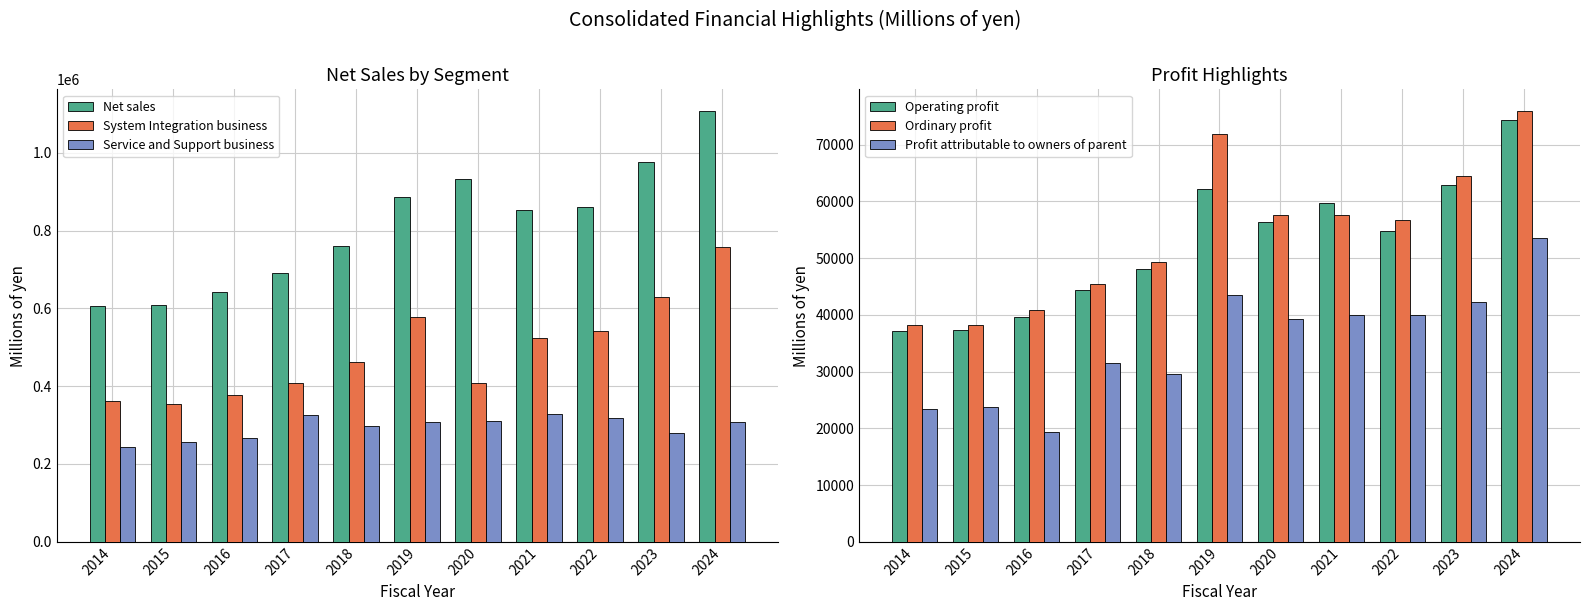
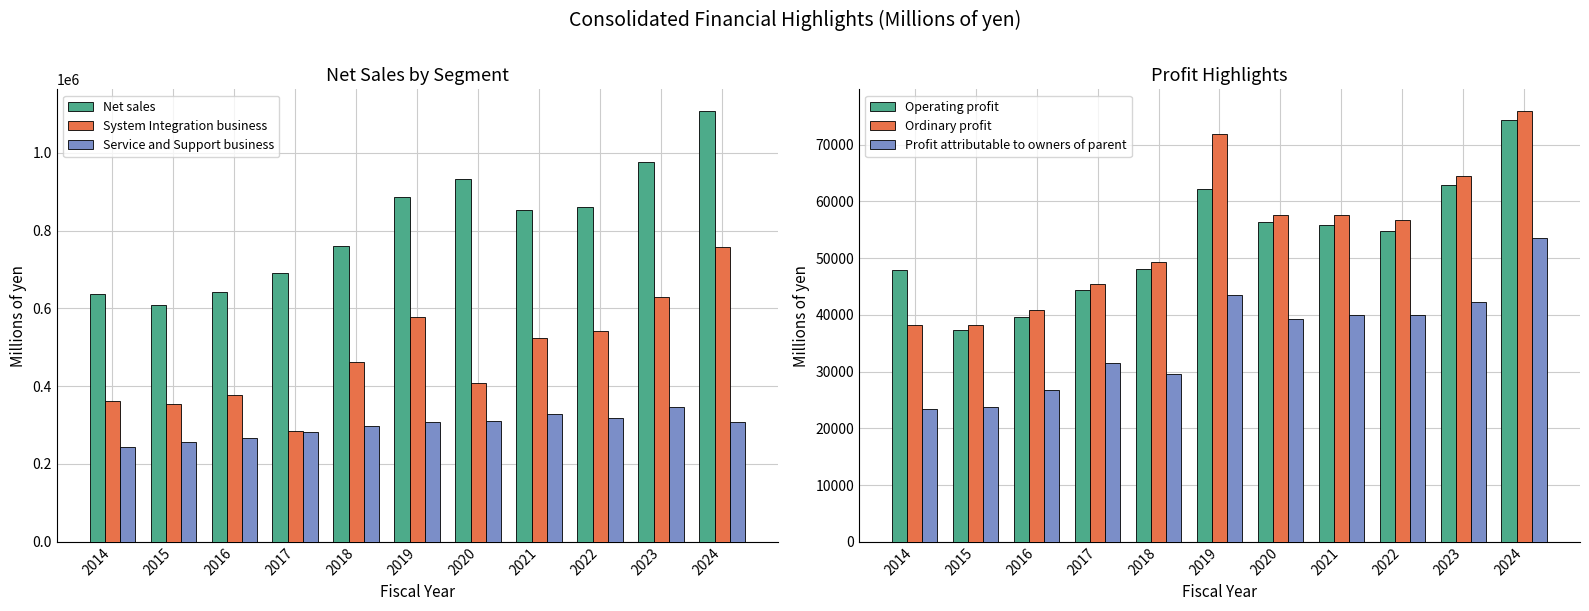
Net Sales by Segment, Net sales, 2014: 610000 -> 640000
Net Sales by Segment, System Integration business, 2017: 410000 -> 290000
Net Sales by Segment, Service and Support business, 2017: 330000 -> 280000
Net Sales by Segment, Service and Support business, 2023: 280000 -> 350000
Profit Highlights, Operating profit, 2014: 37000 -> 48000
Profit Highlights, Profit attributable to owners of parent, 2016: 19000 -> 27000
Profit Highlights, Operating profit, 2021: 60000 -> 56000
